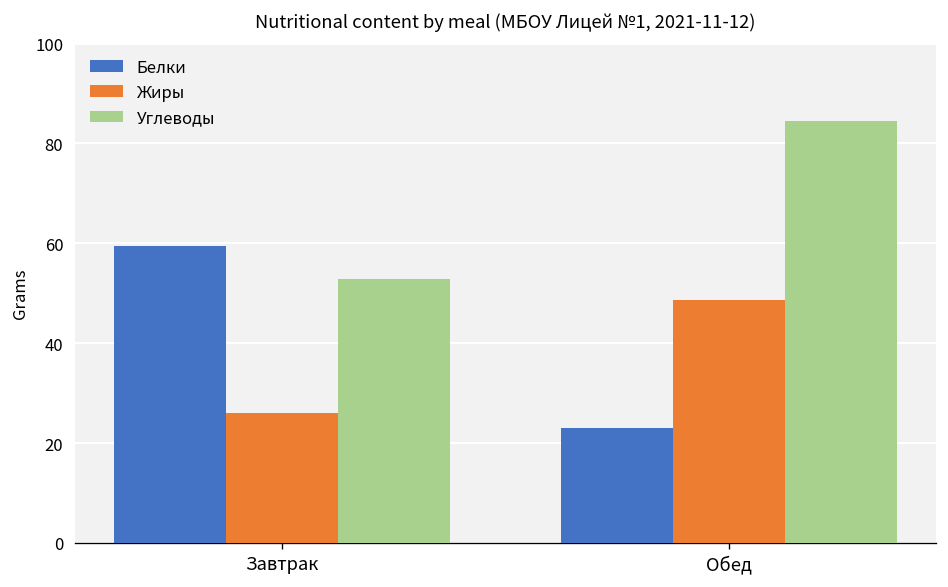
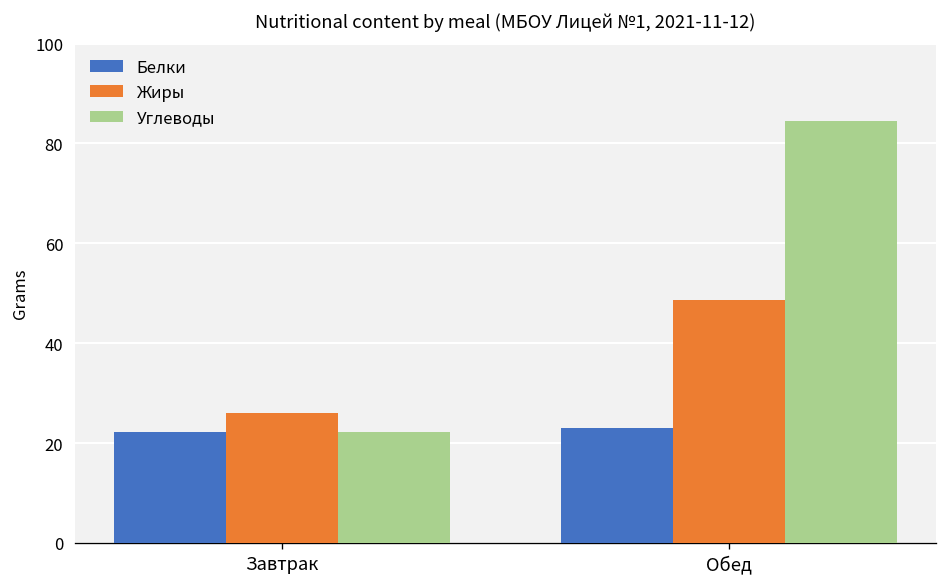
Белки, Завтрак: 59 -> 22
Углеводы, Завтрак: 53 -> 22
